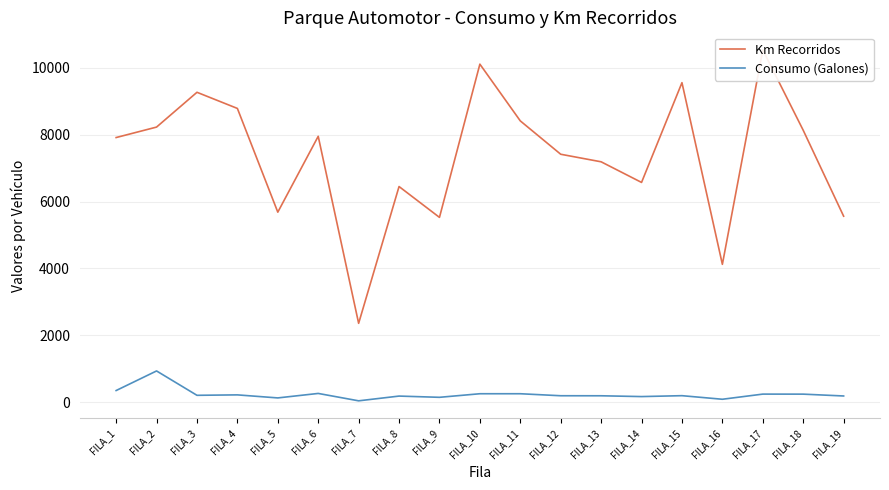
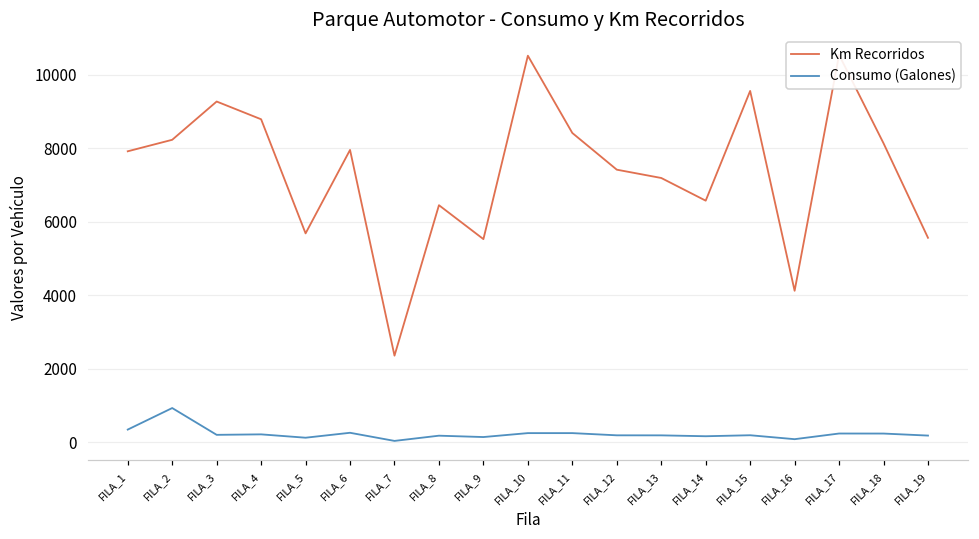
Km Recorridos, FILA_10: 10100 -> 10500
